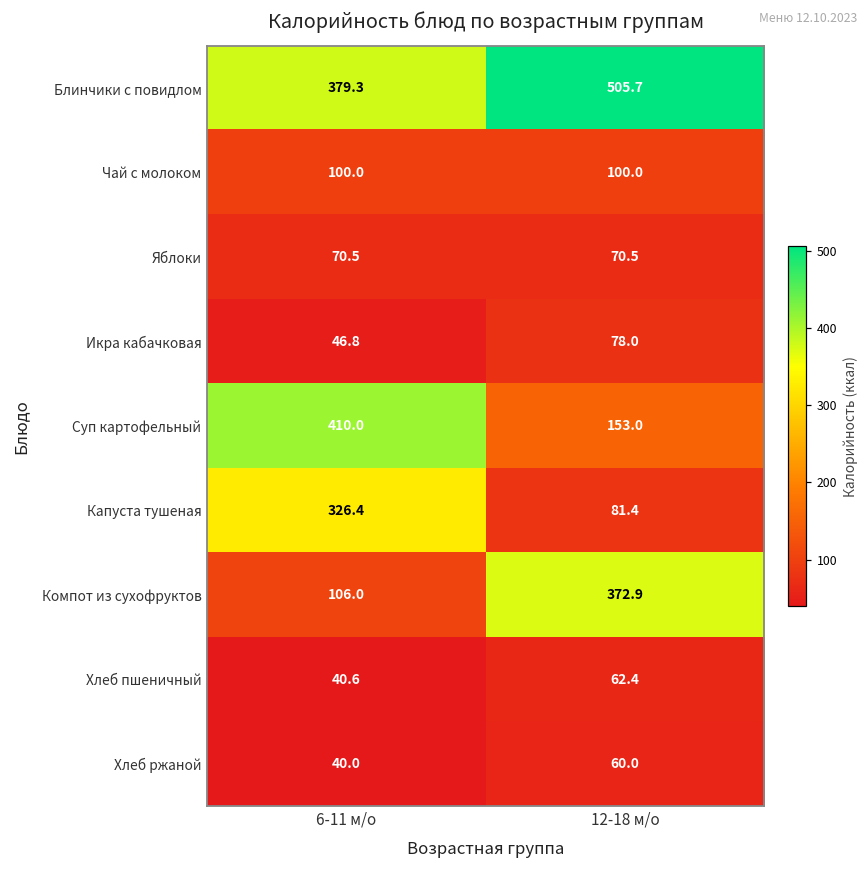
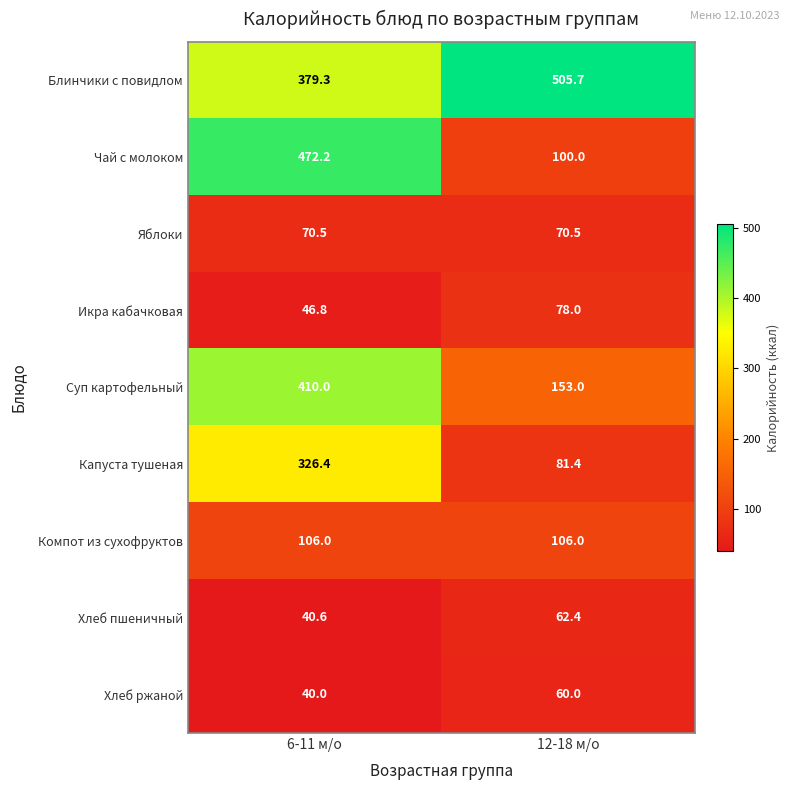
Чай с молоком, 6-11 м/о: 100.0 -> 472.2
Компот из сухофруктов, 12-18 м/о: 372.9 -> 106.0
